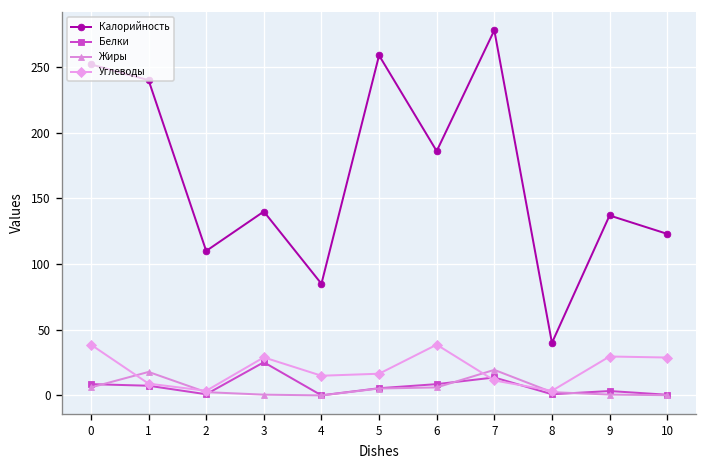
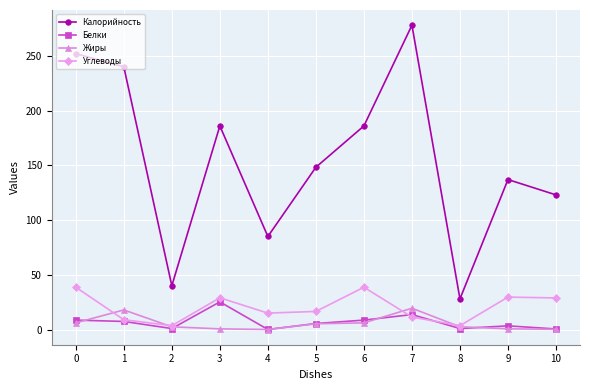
Калорийность, 2: 110 -> 40
Калорийность, 3: 140 -> 186
Калорийность, 5: 259 -> 148
Калорийность, 8: 40 -> 28
